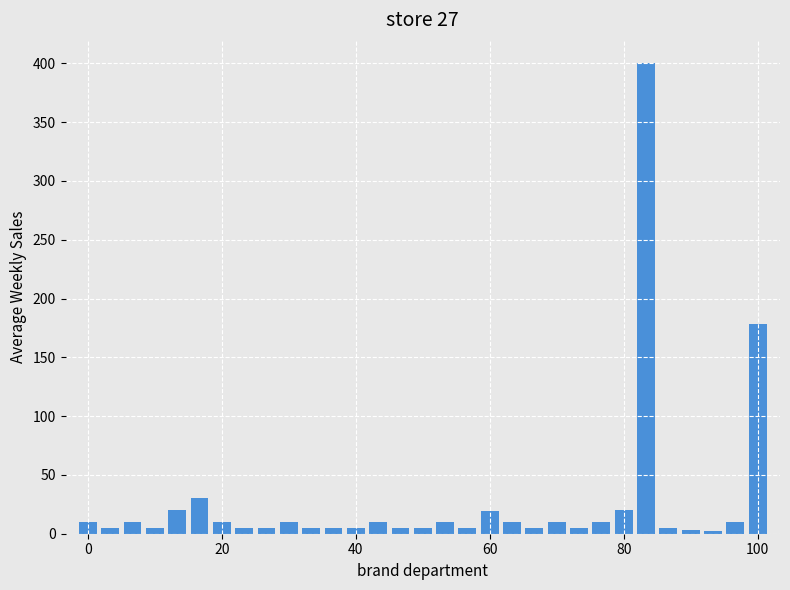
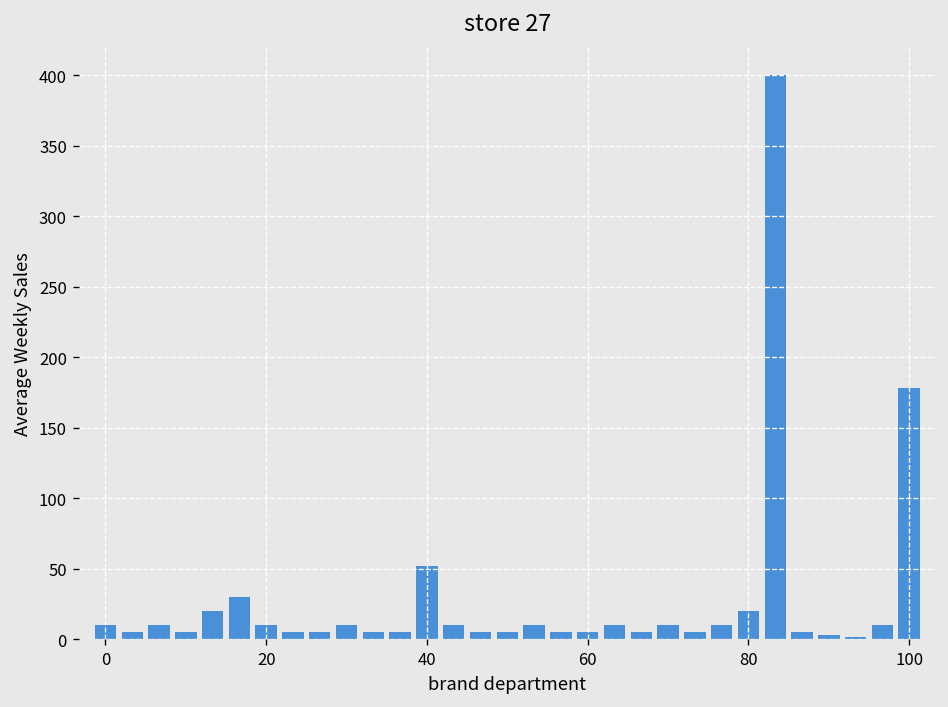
40: 5 -> 52
60: 19 -> 5
